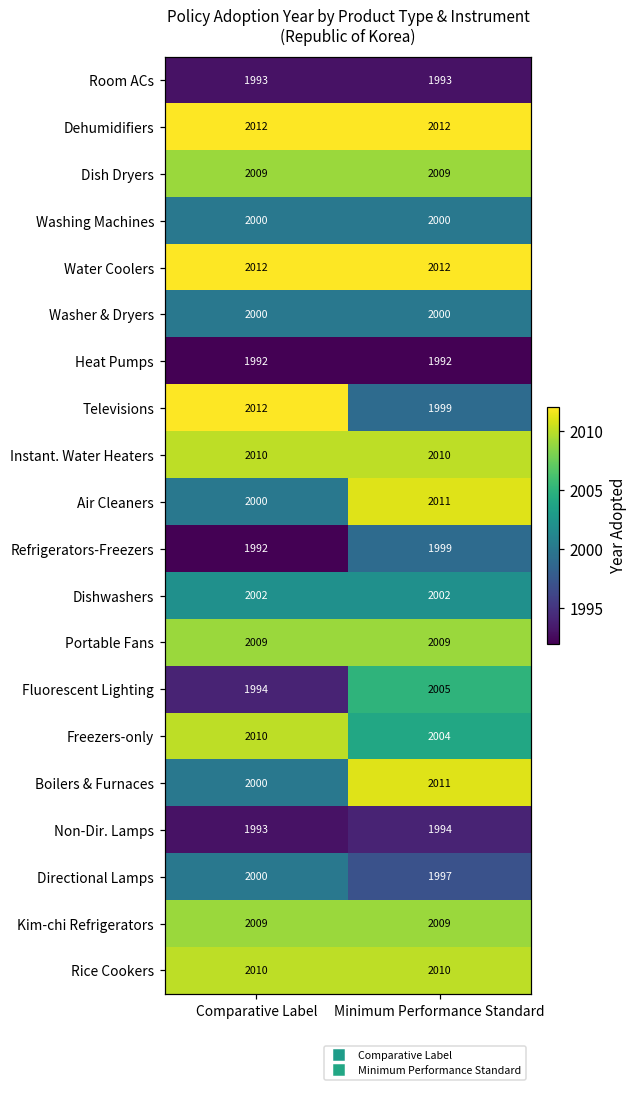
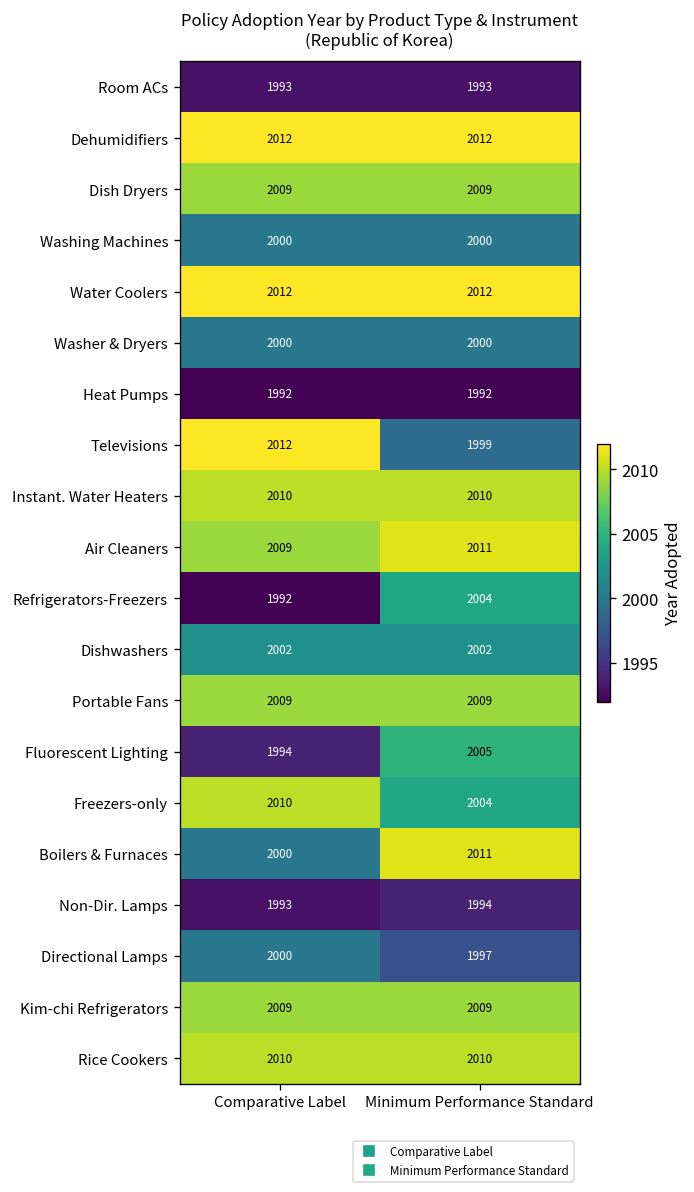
Air Cleaners, Comparative Label: 2000 -> 2009
Refrigerators-Freezers, Minimum Performance Standard: 1999 -> 2004
